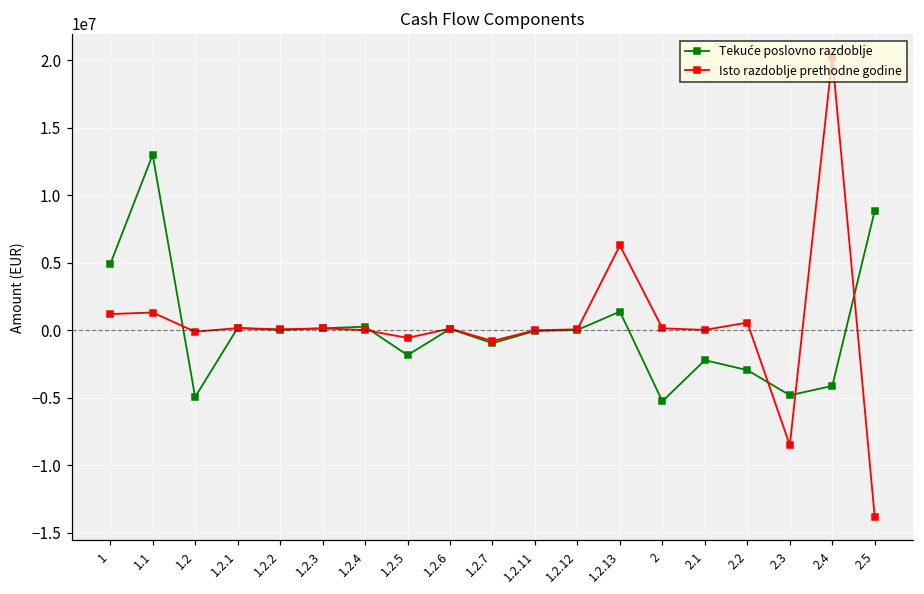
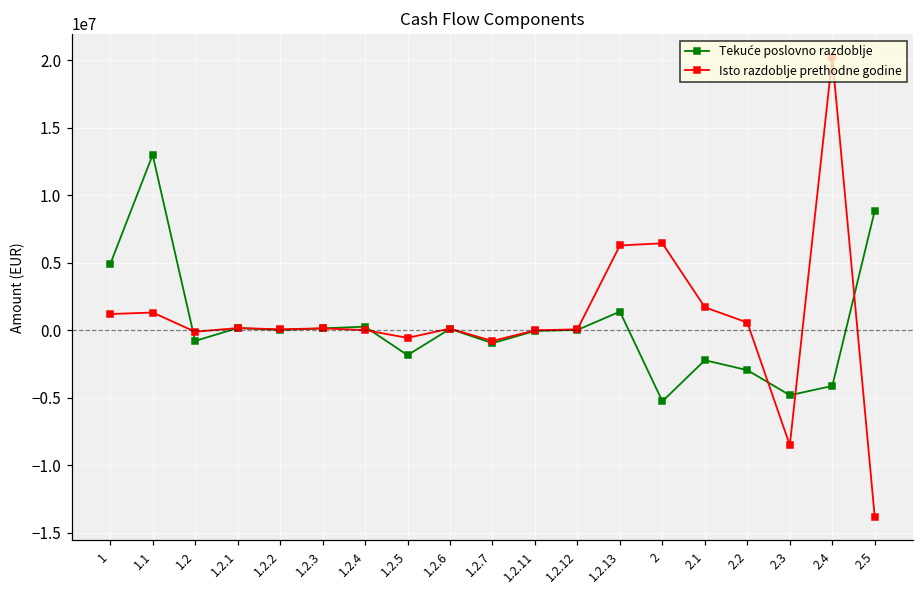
Tekuće poslovno razdoblje, 1.2: -4900000 -> -800000
Isto razdoblje prethodne godine, 2: 100000 -> 6400000
Isto razdoblje prethodne godine, 2.1: 0 -> 1700000
